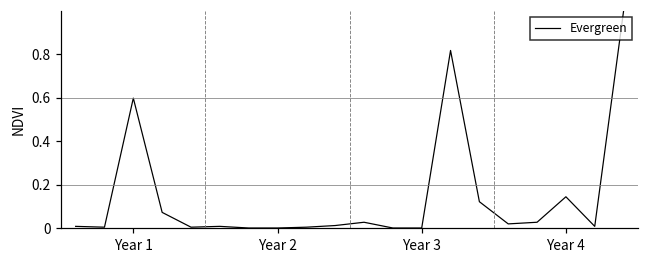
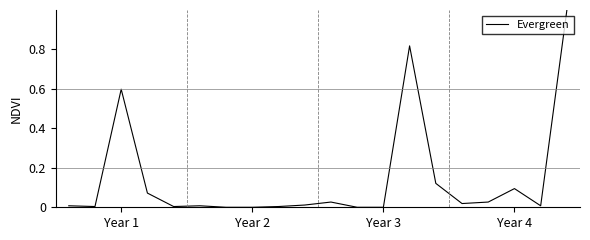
Year 4: 0.14 -> 0.09
